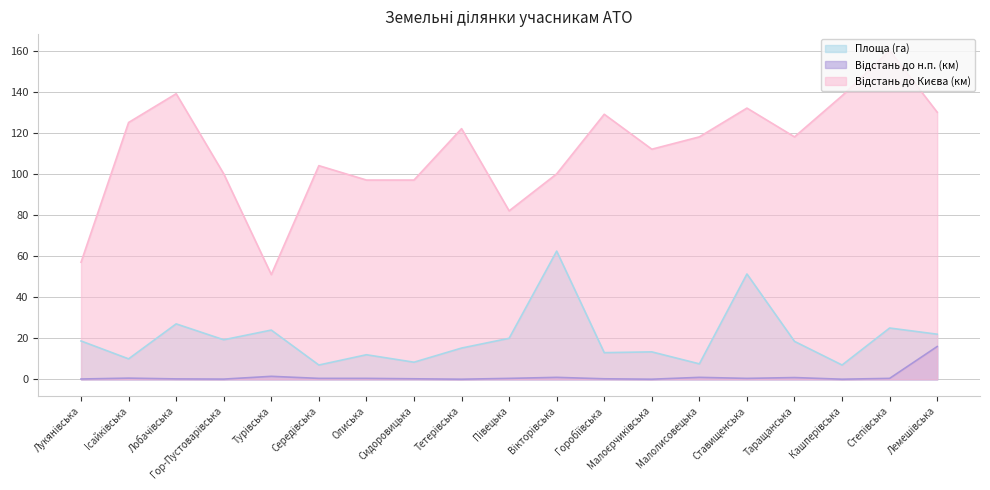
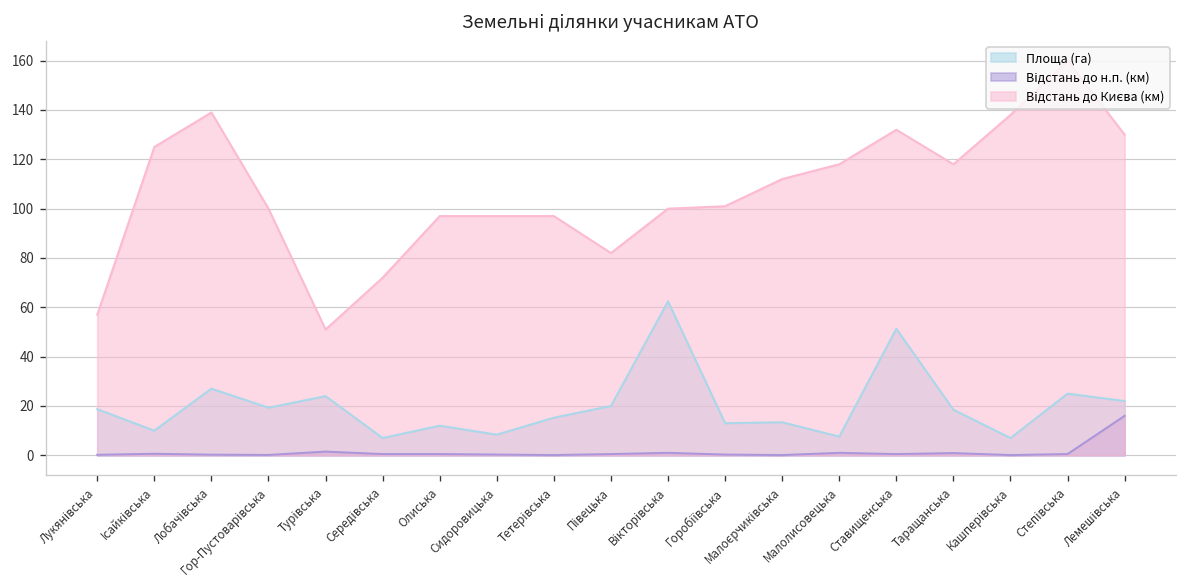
Відстань до Києва (км), Середівська: 104 -> 72
Відстань до Києва (км), Тетерівська: 122 -> 97
Відстань до Києва (км), Горобіївська: 129 -> 101
